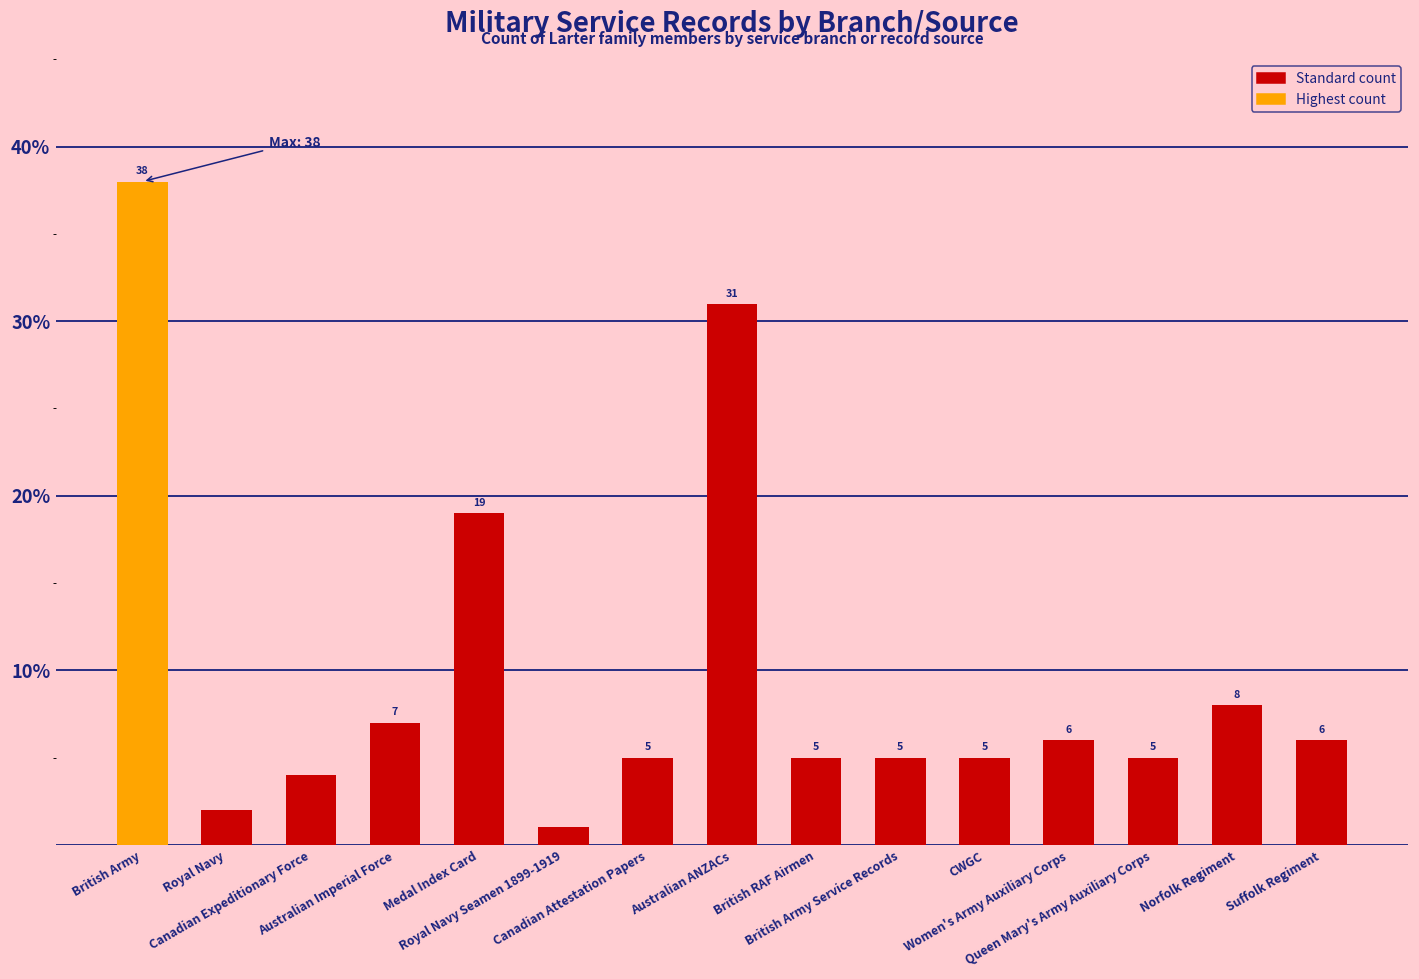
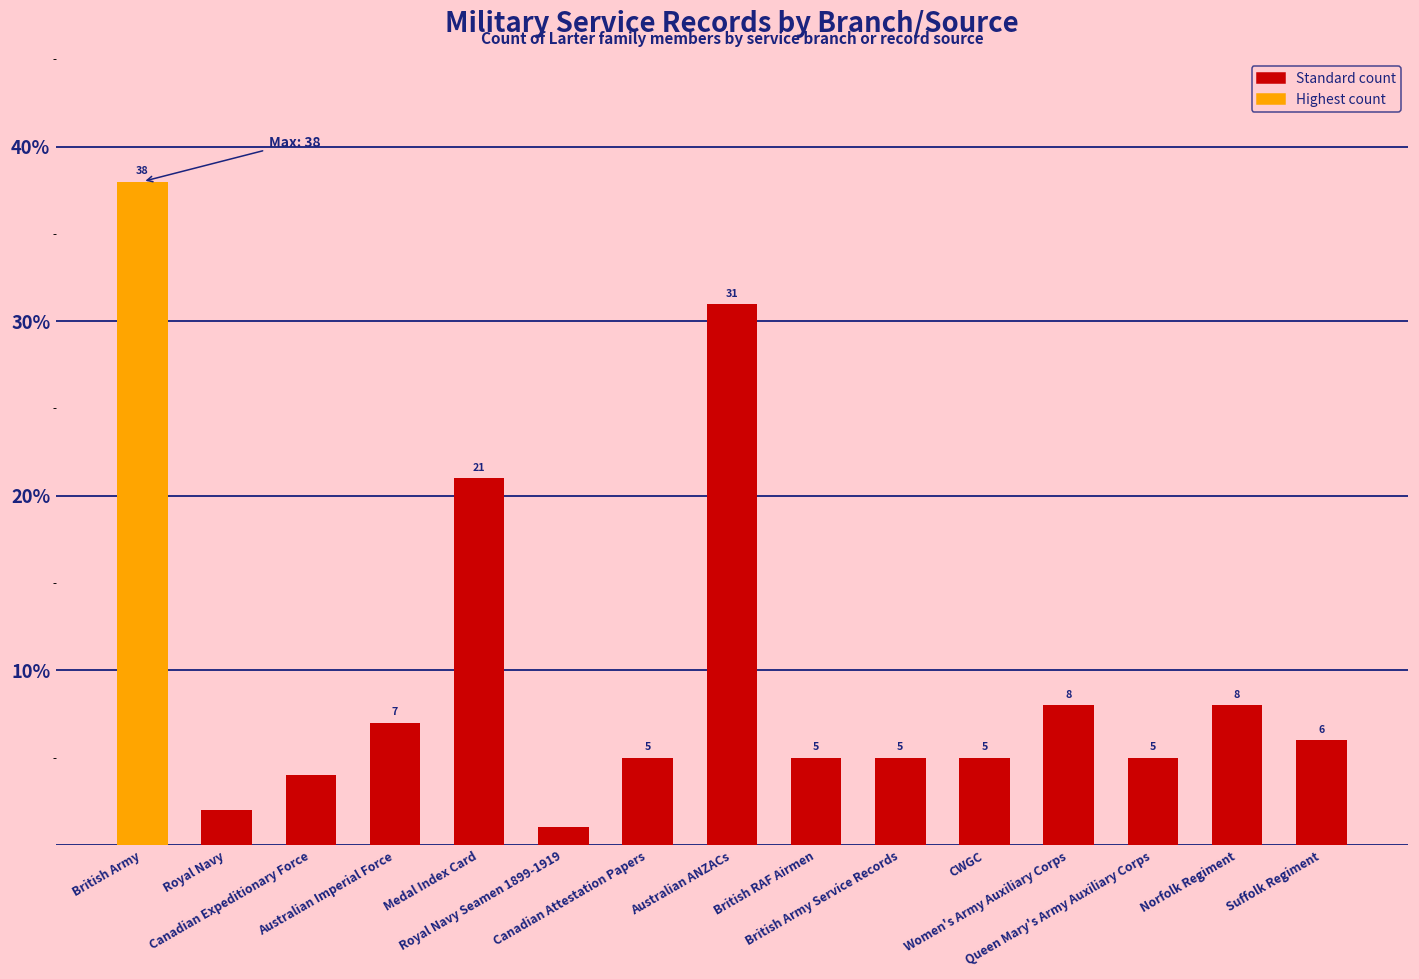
Medal Index Card: 19 -> 21
Women's Army Auxiliary Corps: 6 -> 8
